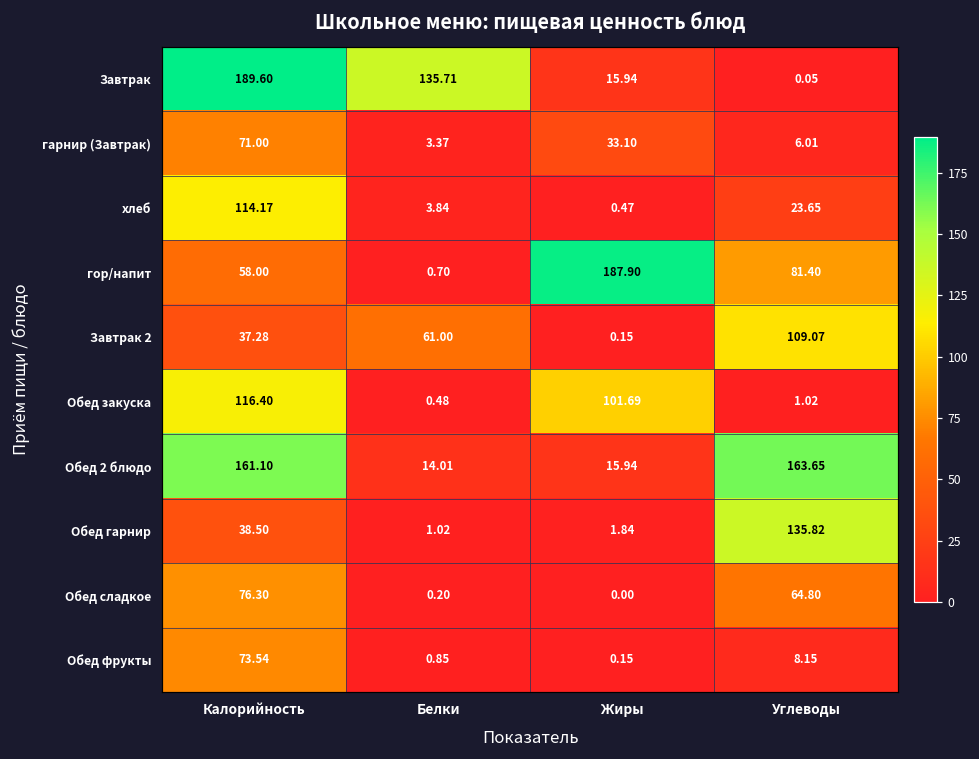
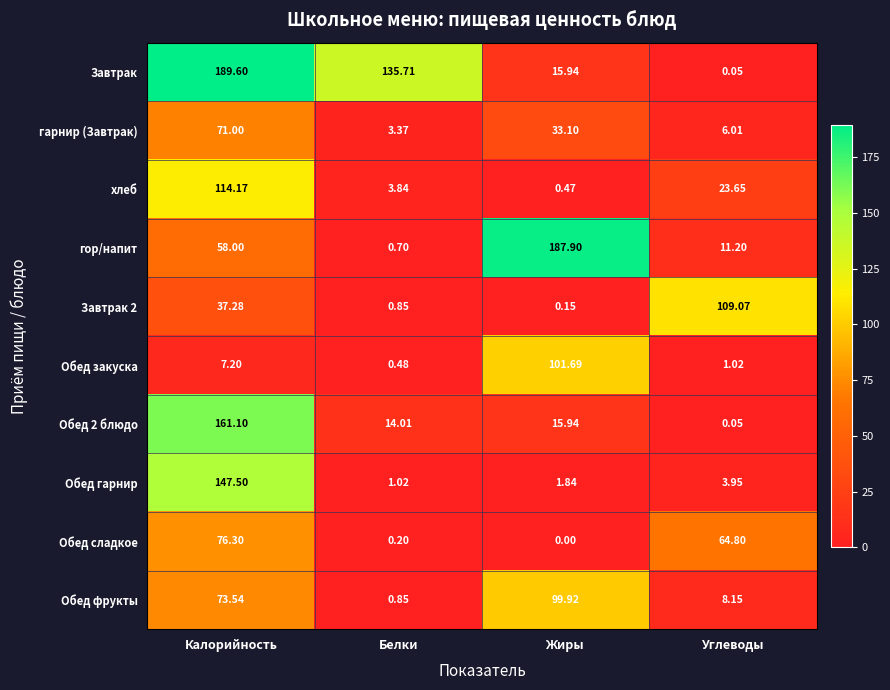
гор/напит, Углеводы: 81.40 -> 11.20
Завтрак 2, Белки: 61.00 -> 0.85
Обед закуска, Калорийность: 116.40 -> 7.20
Обед 2 блюдо, Углеводы: 163.65 -> 0.05
Обед гарнир, Калорийность: 38.50 -> 147.50
Обед гарнир, Углеводы: 135.82 -> 3.95
Обед фрукты, Жиры: 0.15 -> 99.92
